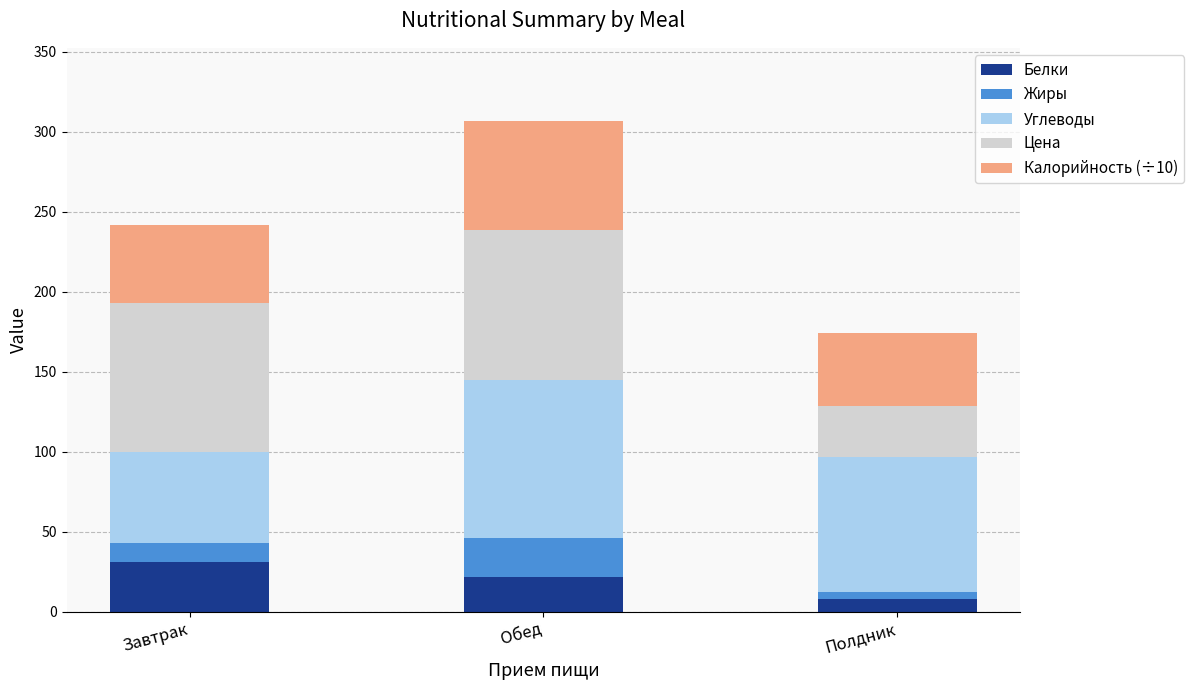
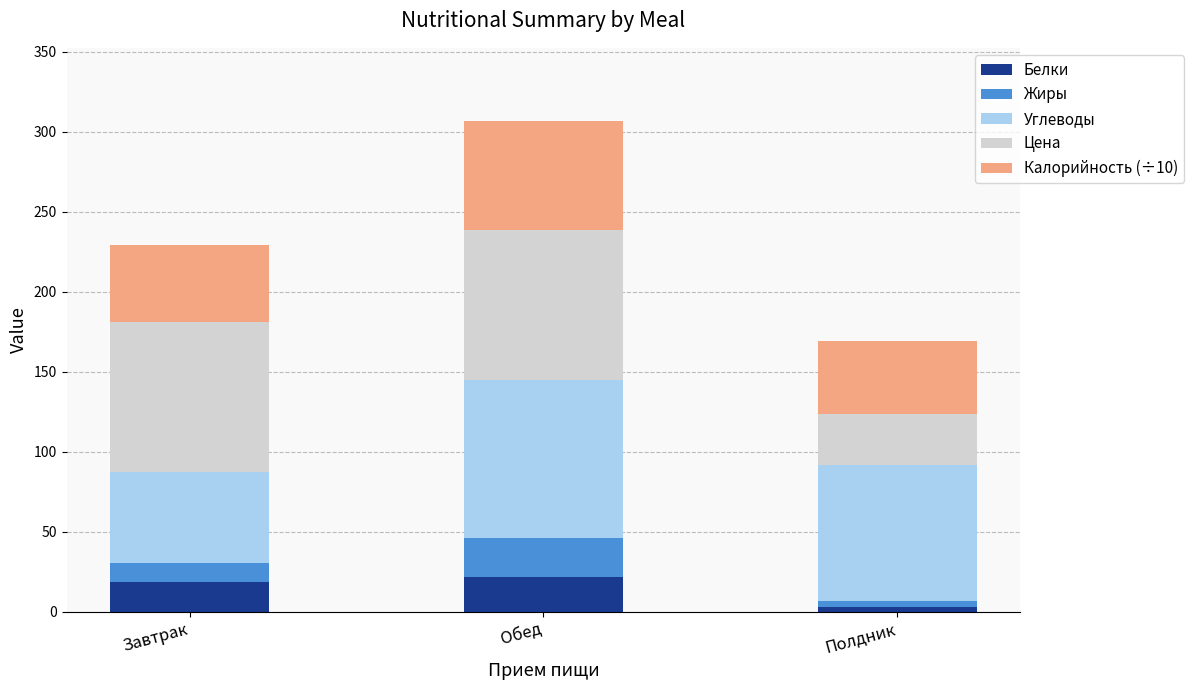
Белки, Завтрак: 31 -> 19
Белки, Полдник: 8 -> 3
